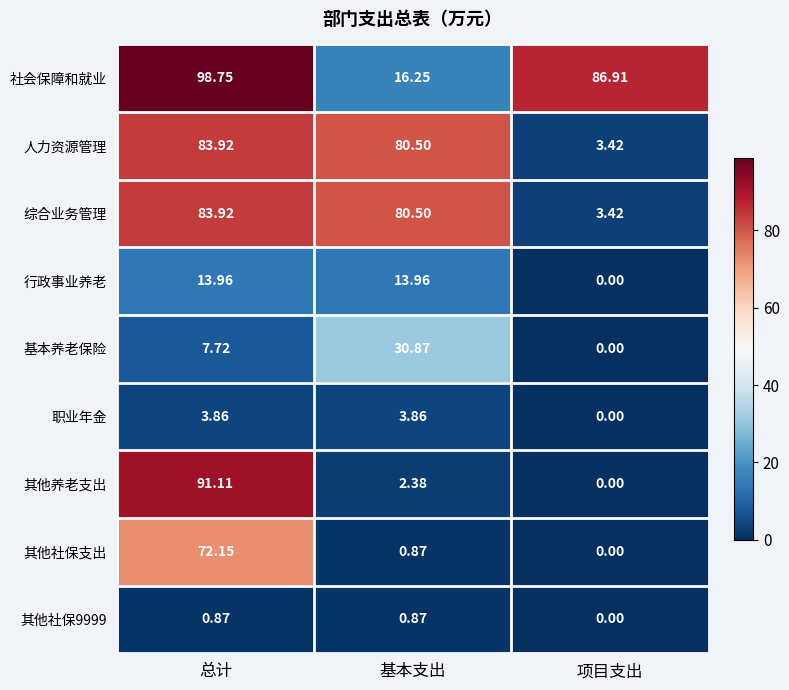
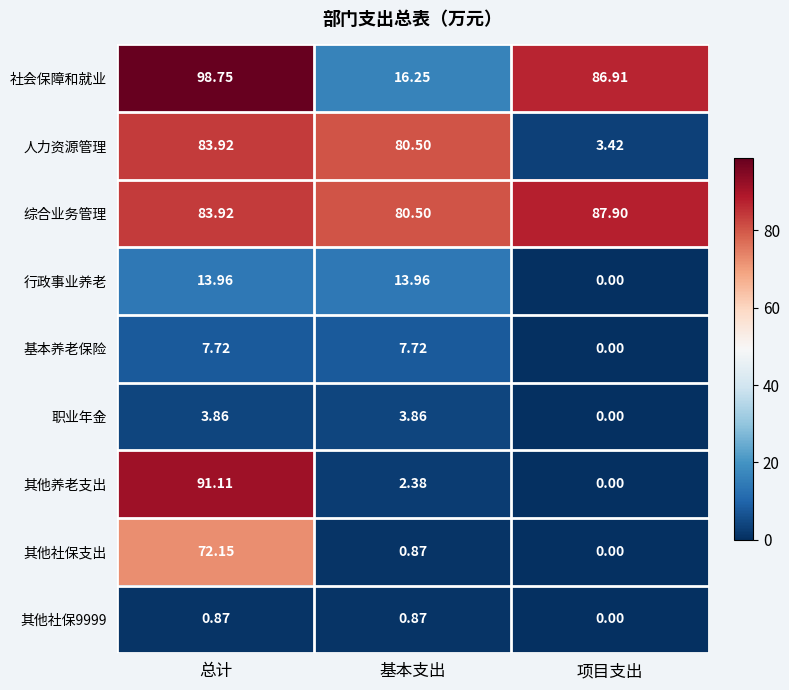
综合业务管理, 项目支出: 3.42 -> 87.90
基本养老保险, 基本支出: 30.87 -> 7.72
